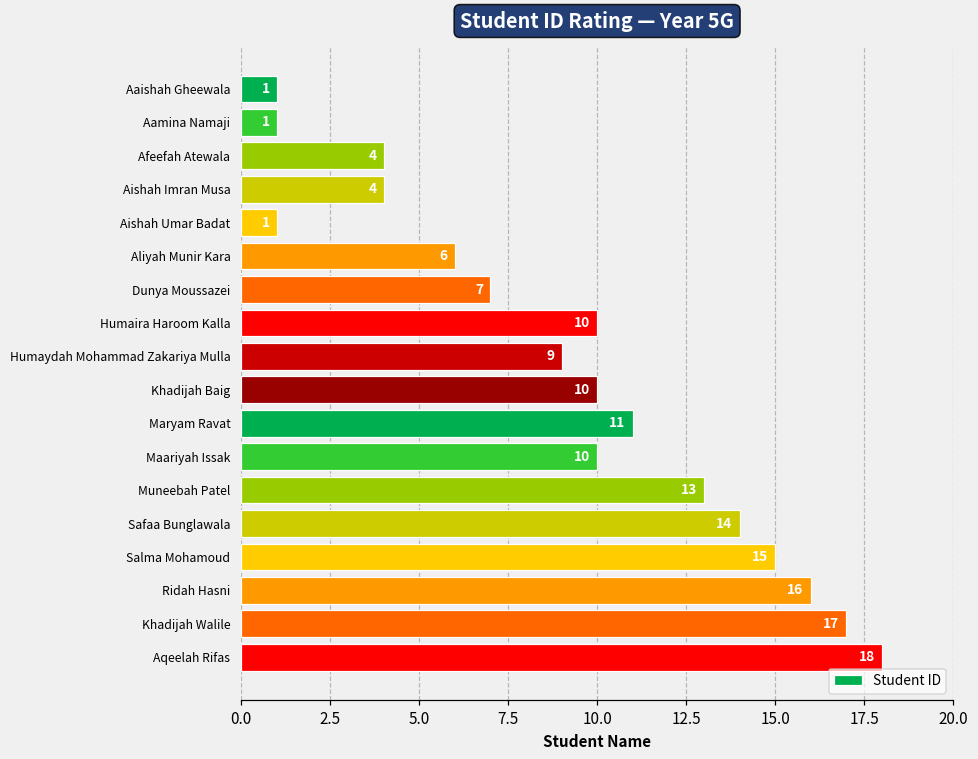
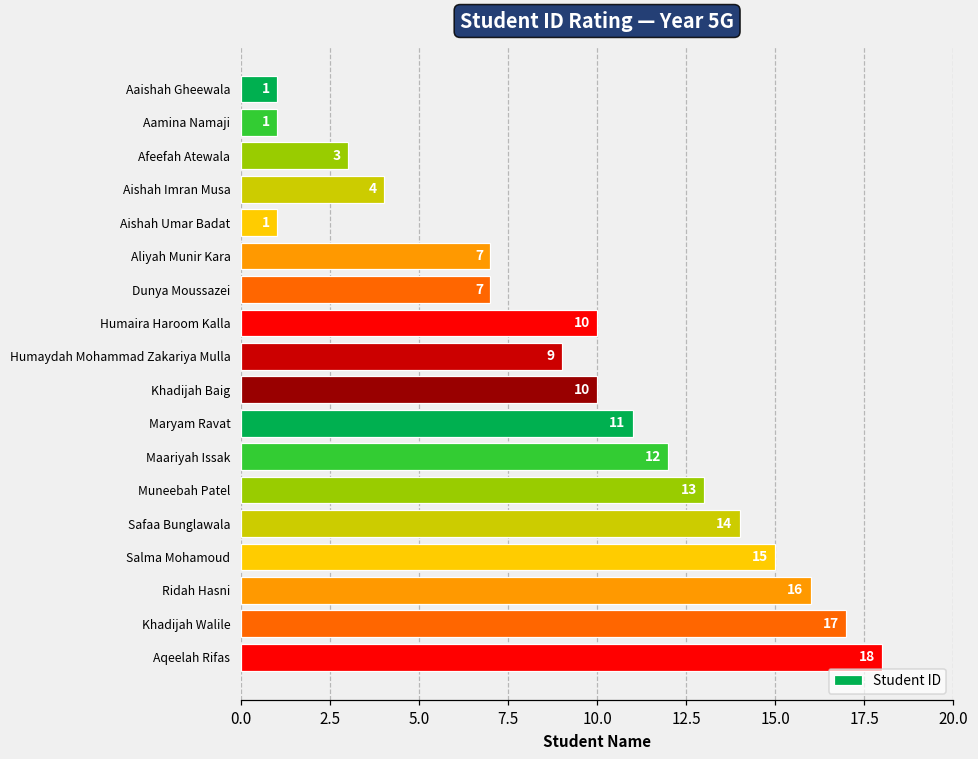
Afeefah Atewala: 4 -> 3
Aliyah Munir Kara: 6 -> 7
Maariyah Issak: 10 -> 12
